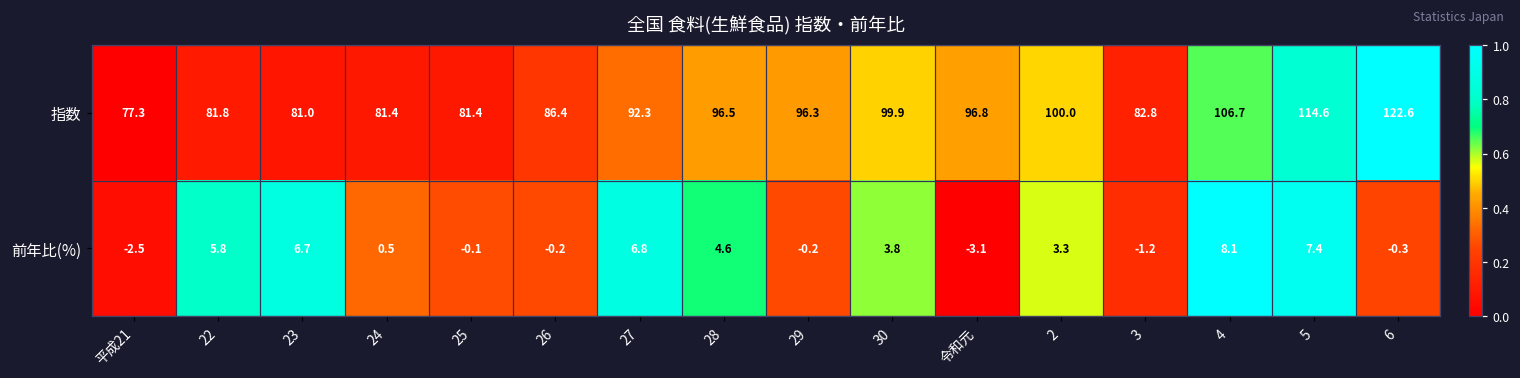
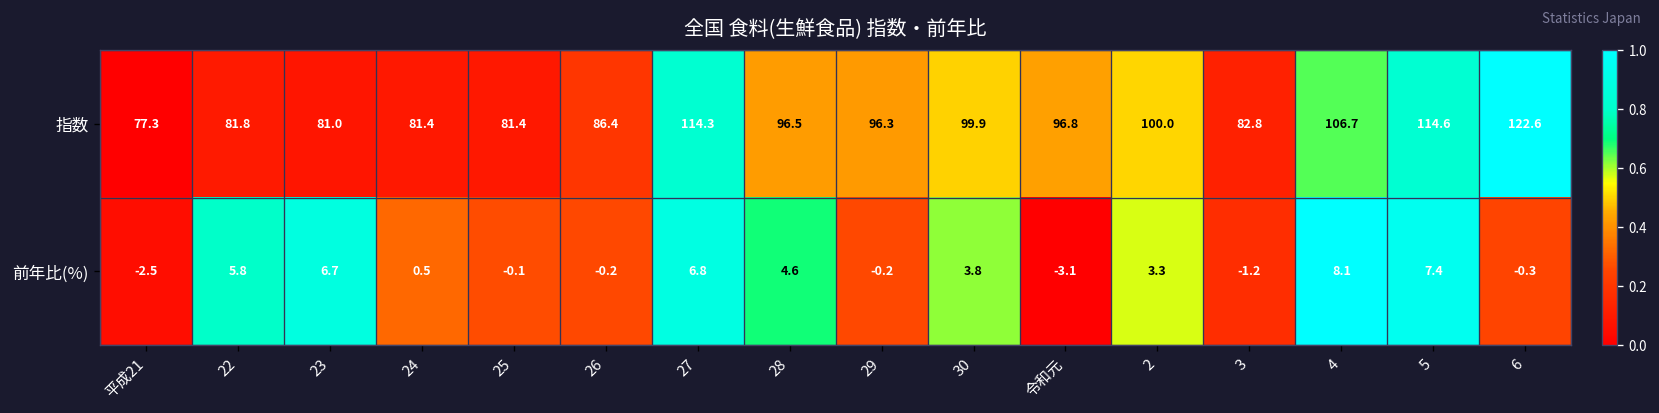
指数, 27: 92.3 -> 114.3
